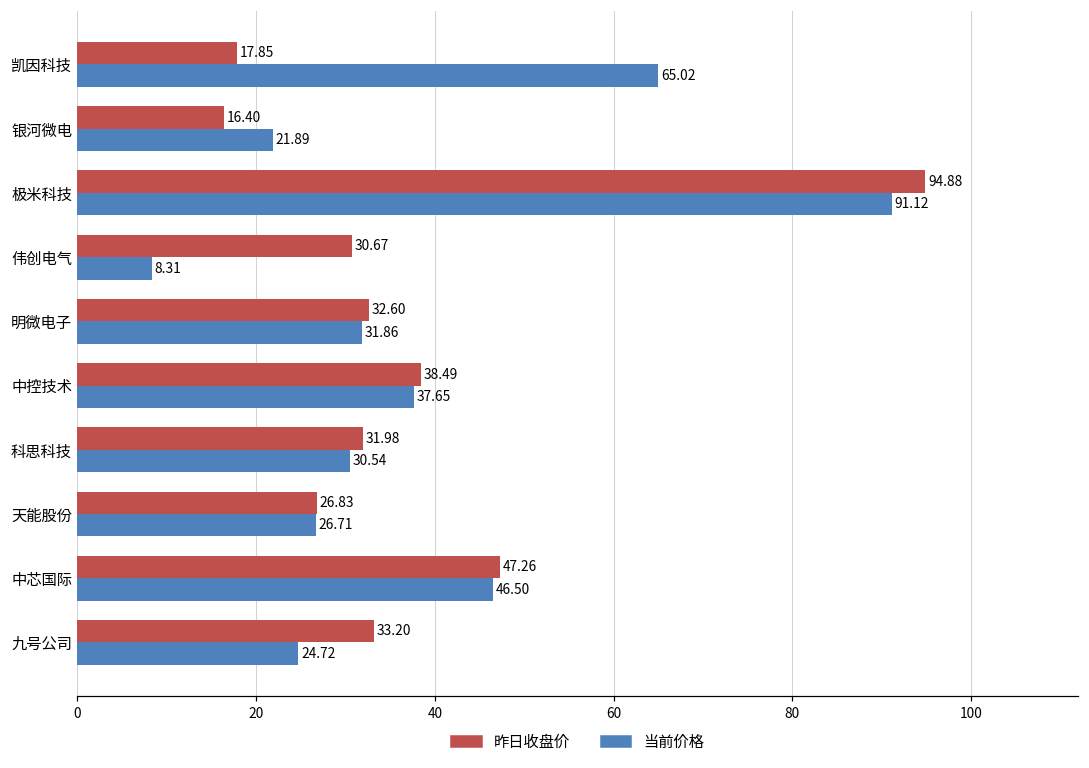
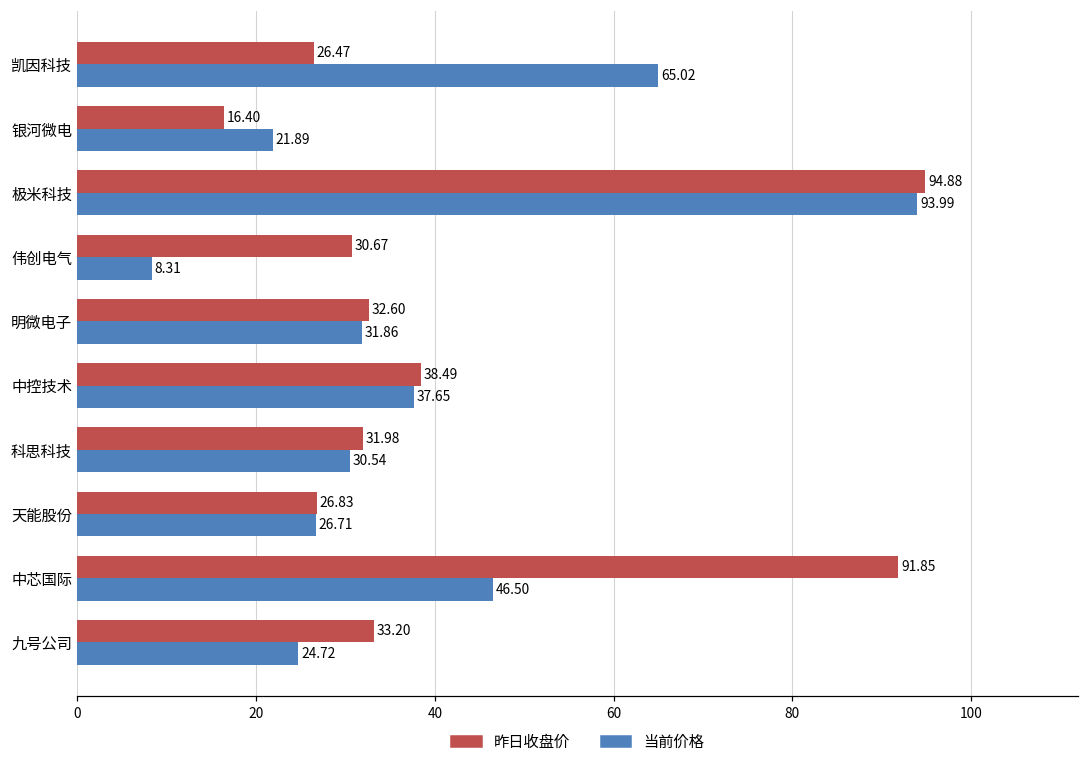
昨日收盘价, 凯因科技: 17.85 -> 26.47
当前价格, 极米科技: 91.12 -> 93.99
昨日收盘价, 中芯国际: 47.26 -> 91.85
